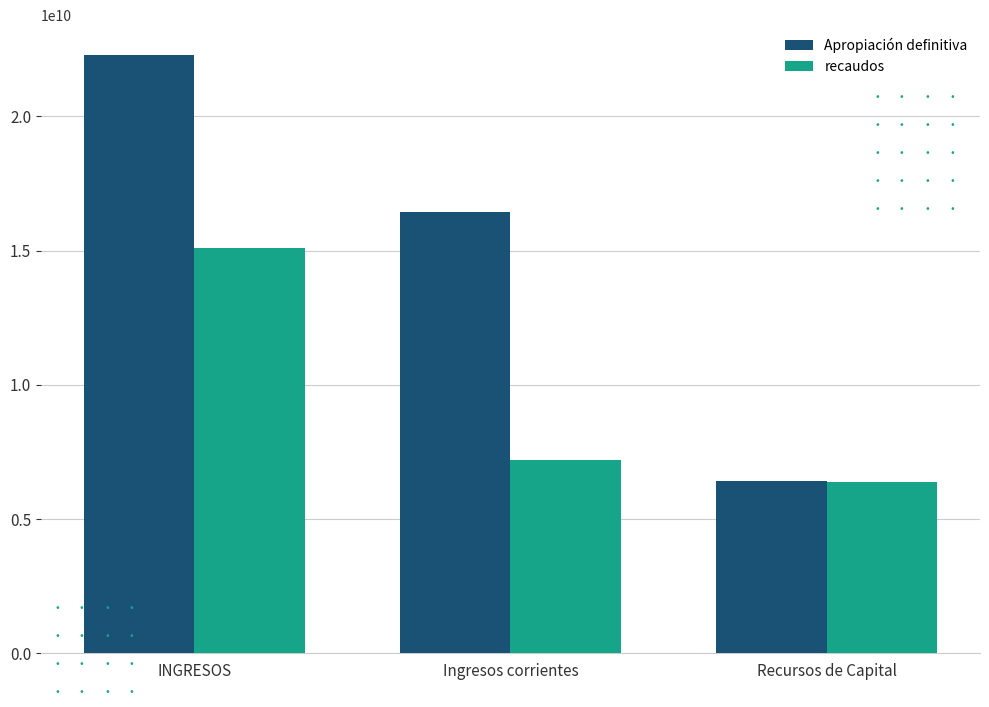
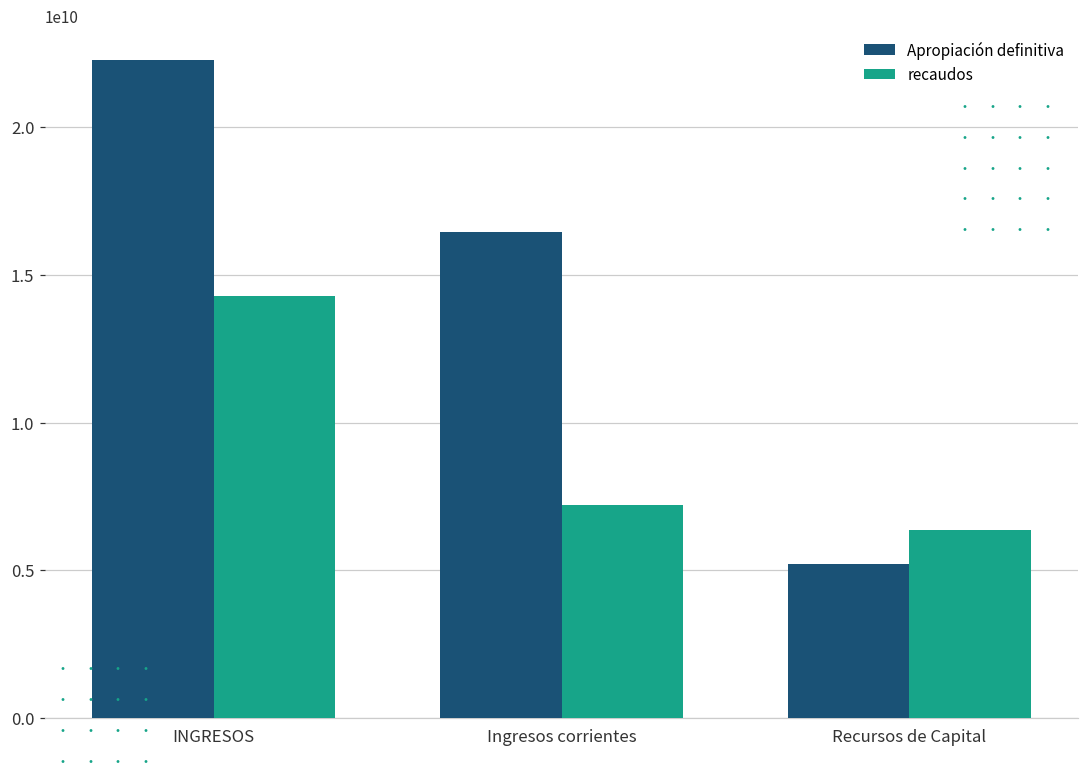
recaudos, INGRESOS: 15100000000 -> 14300000000
Apropiación definitiva, Recursos de Capital: 6400000000 -> 5200000000
